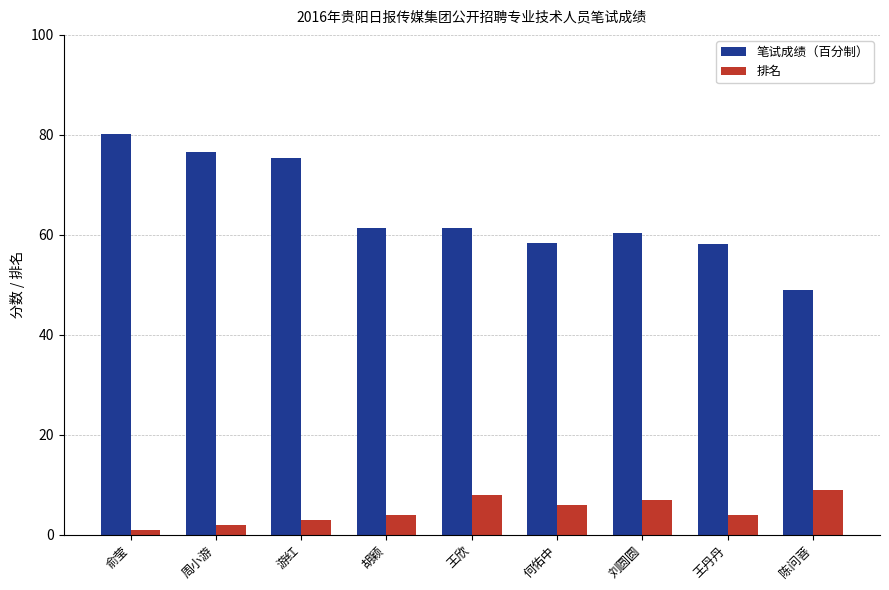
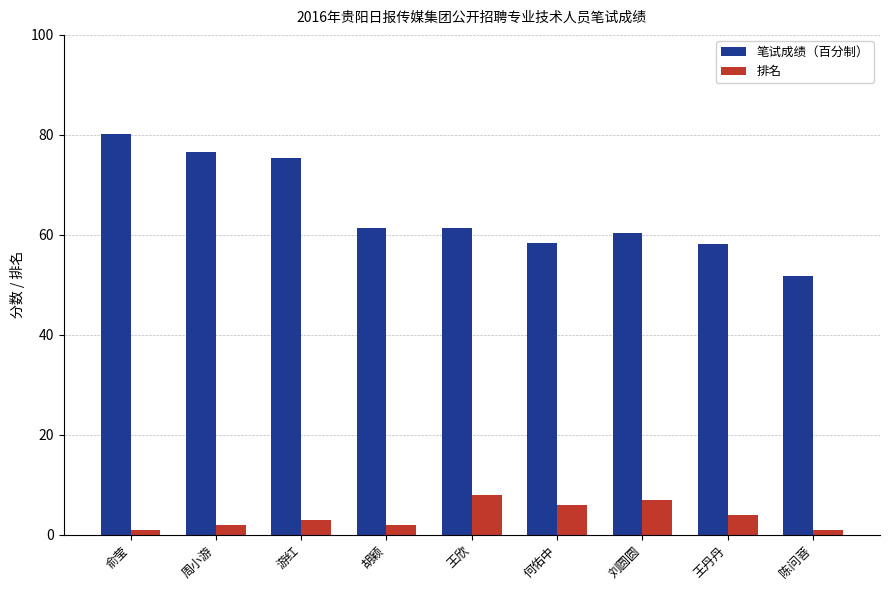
排名, 胡颖: 4 -> 2
笔试成绩（百分制）, 陈问菩: 49 -> 52
排名, 陈问菩: 9 -> 1
